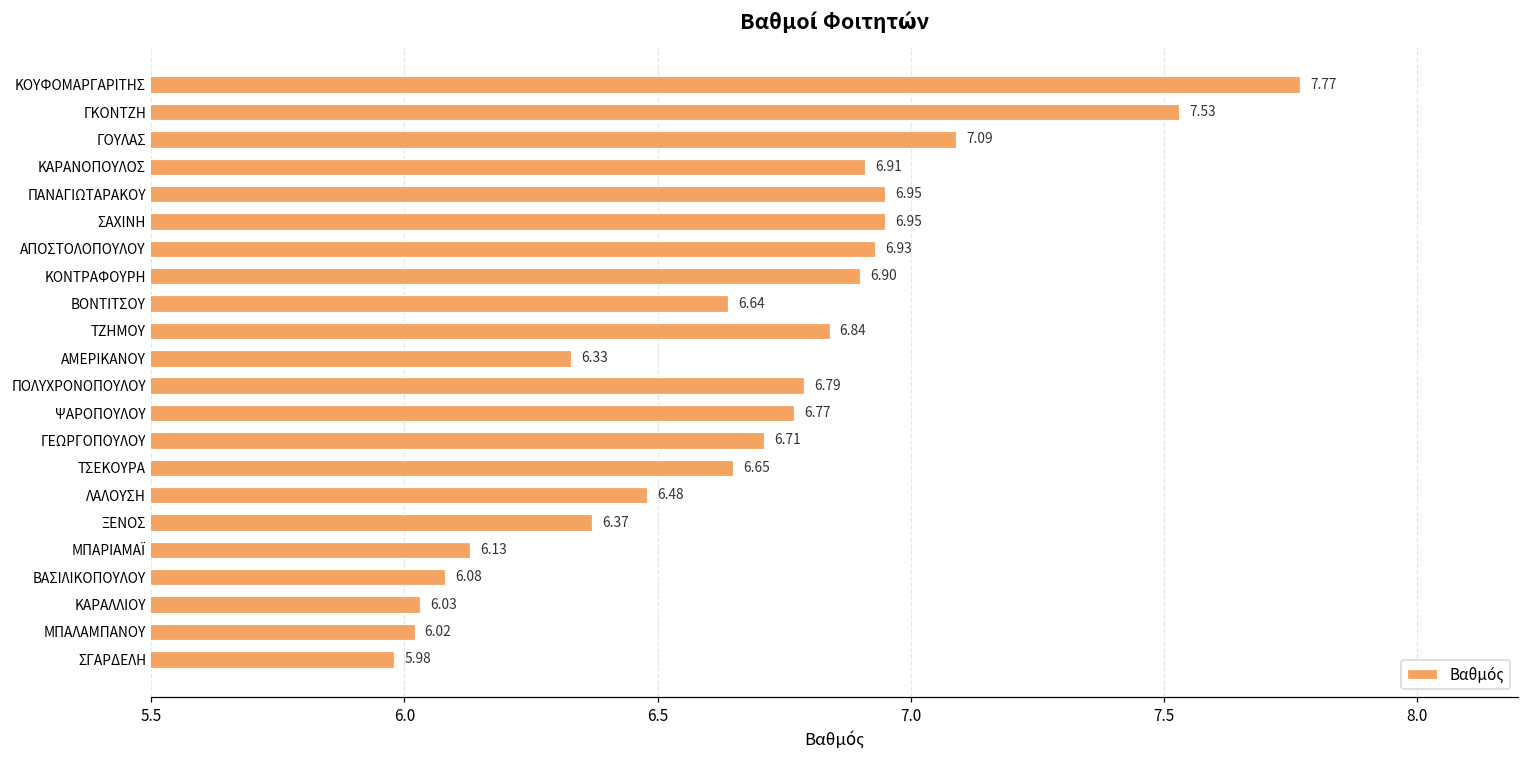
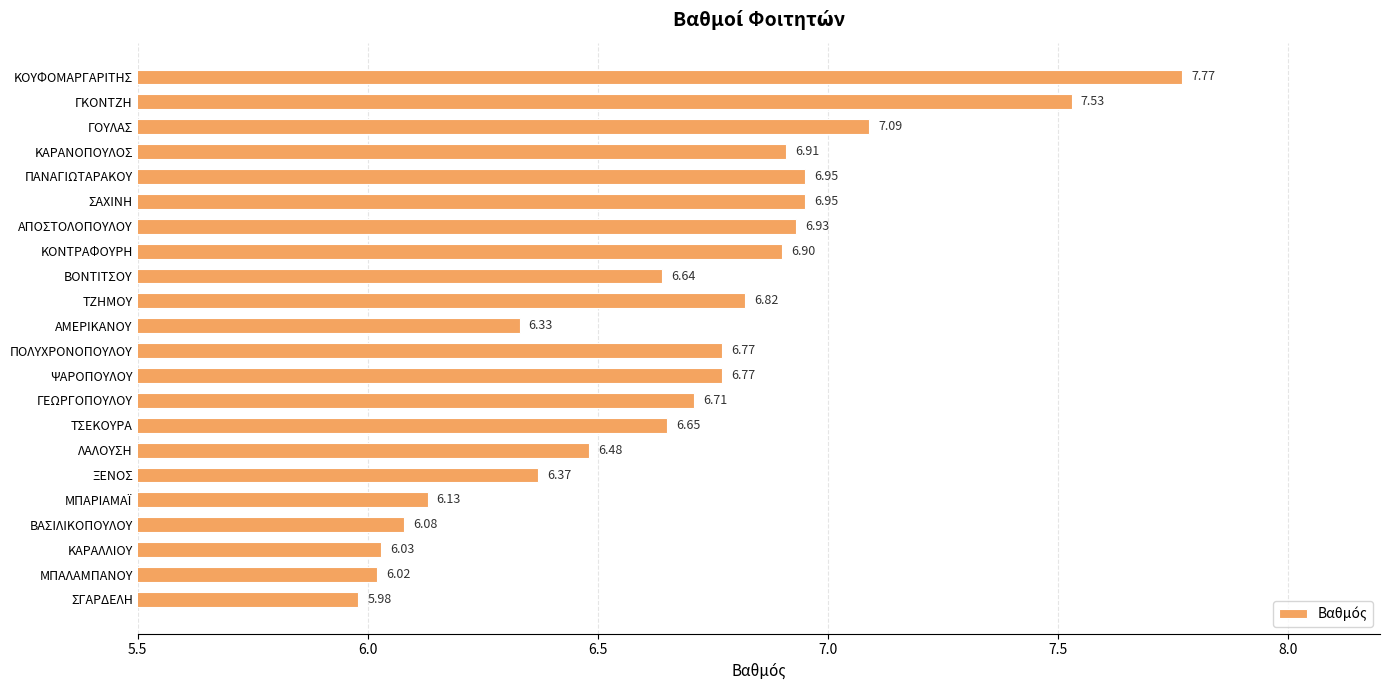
ΤΖΗΜΟΥ: 6.84 -> 6.82
ΠΟΛΥΧΡΟΝΟΠΟΥΛΟΥ: 6.79 -> 6.77
